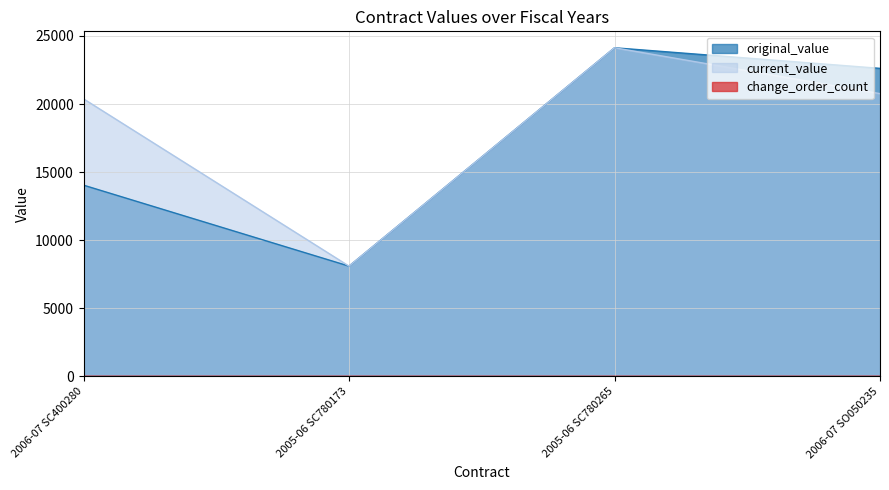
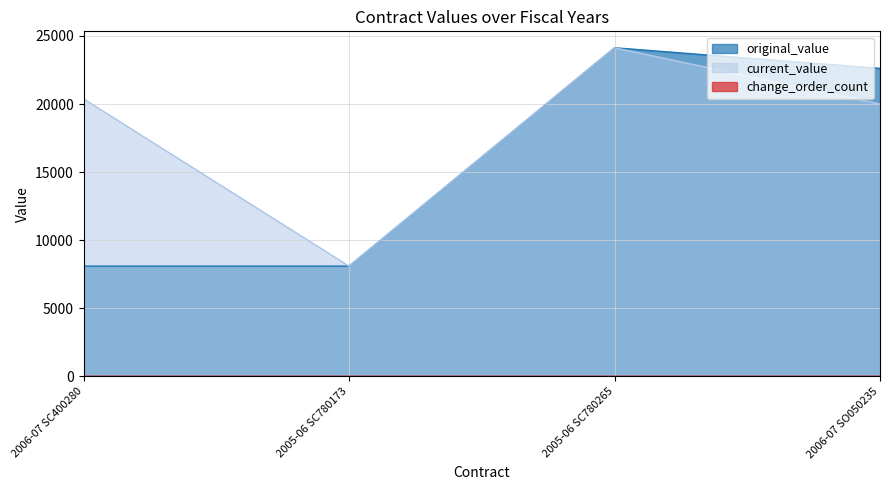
original_value, 2006-07 SC400280: 14000 -> 8100
current_value, 2006-07 SO050235: 20800 -> 20000
